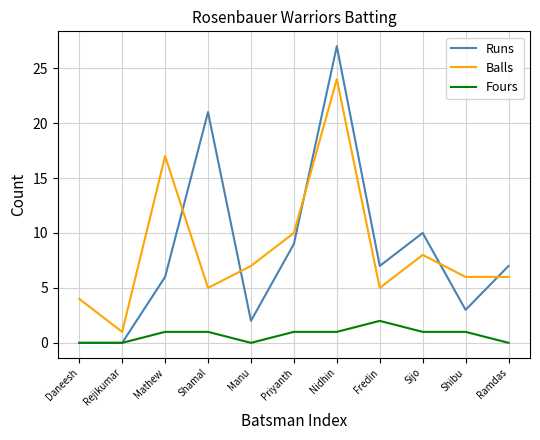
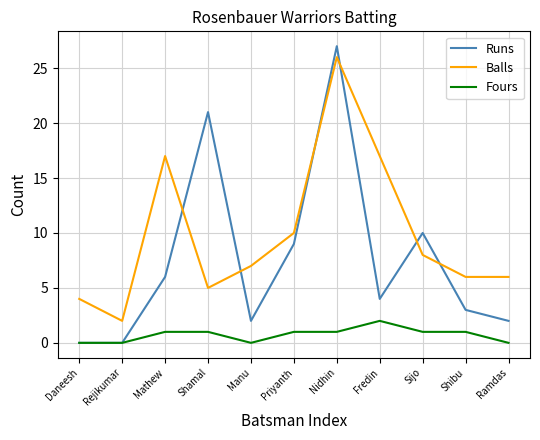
Balls, Rejikumar: 1 -> 2
Balls, Nidhin: 24 -> 26
Runs, Fredin: 7 -> 4
Balls, Fredin: 5 -> 17
Runs, Ramdas: 7 -> 2
